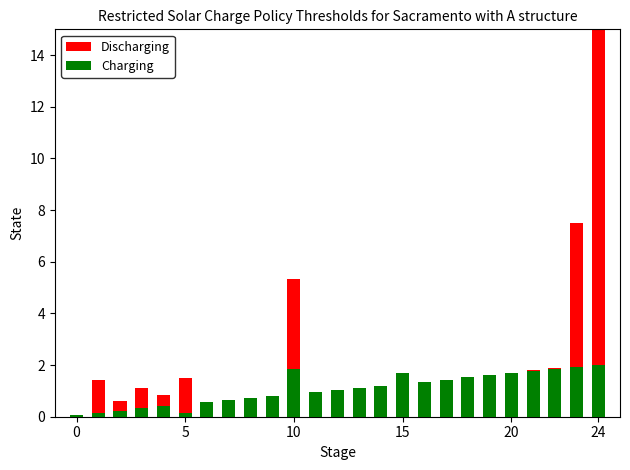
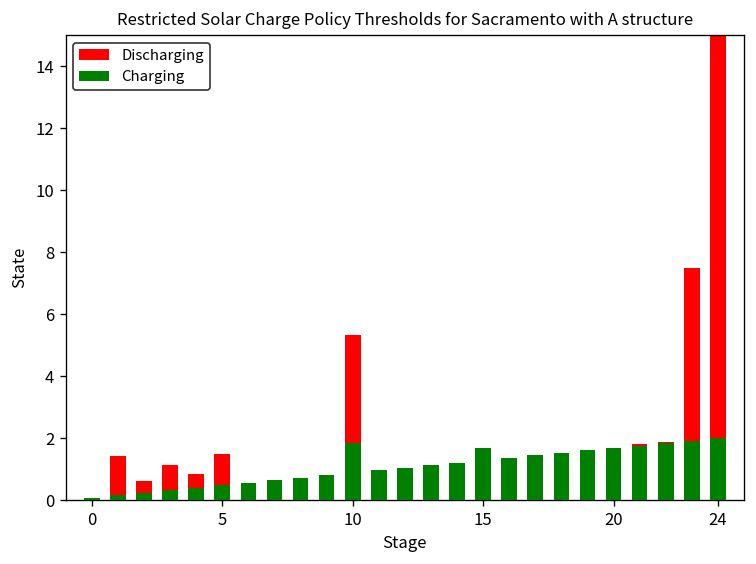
Charging, 5: 0.2 -> 0.5
